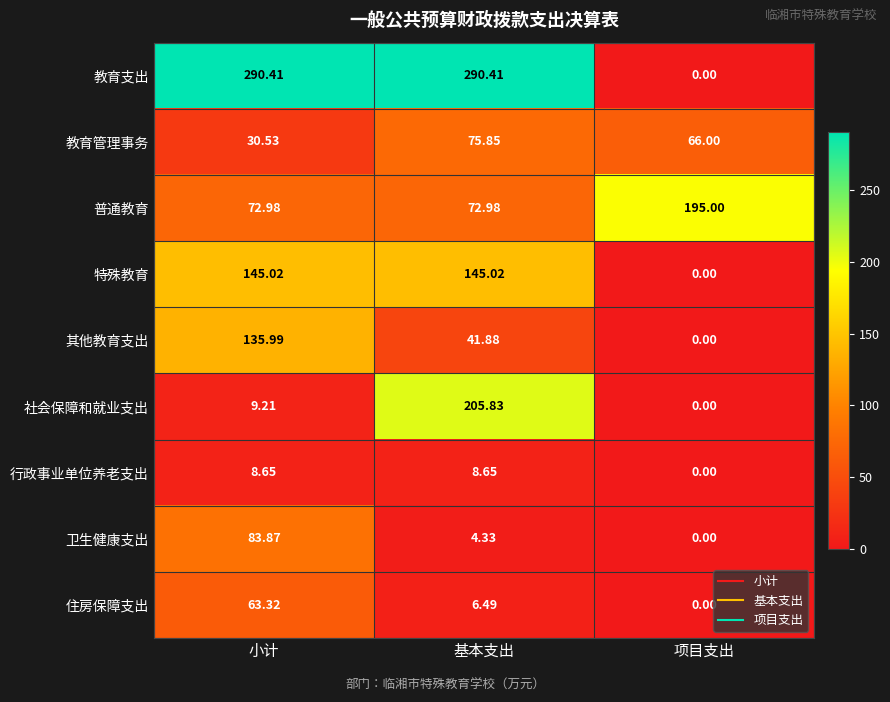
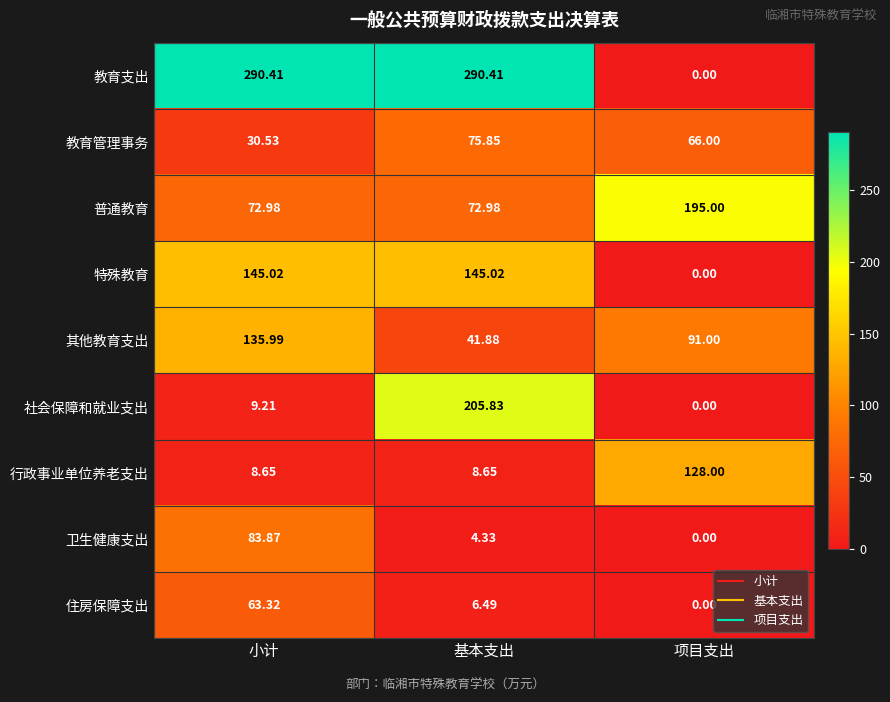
其他教育支出, 项目支出: 0.00 -> 91.00
行政事业单位养老支出, 项目支出: 0.00 -> 128.00
